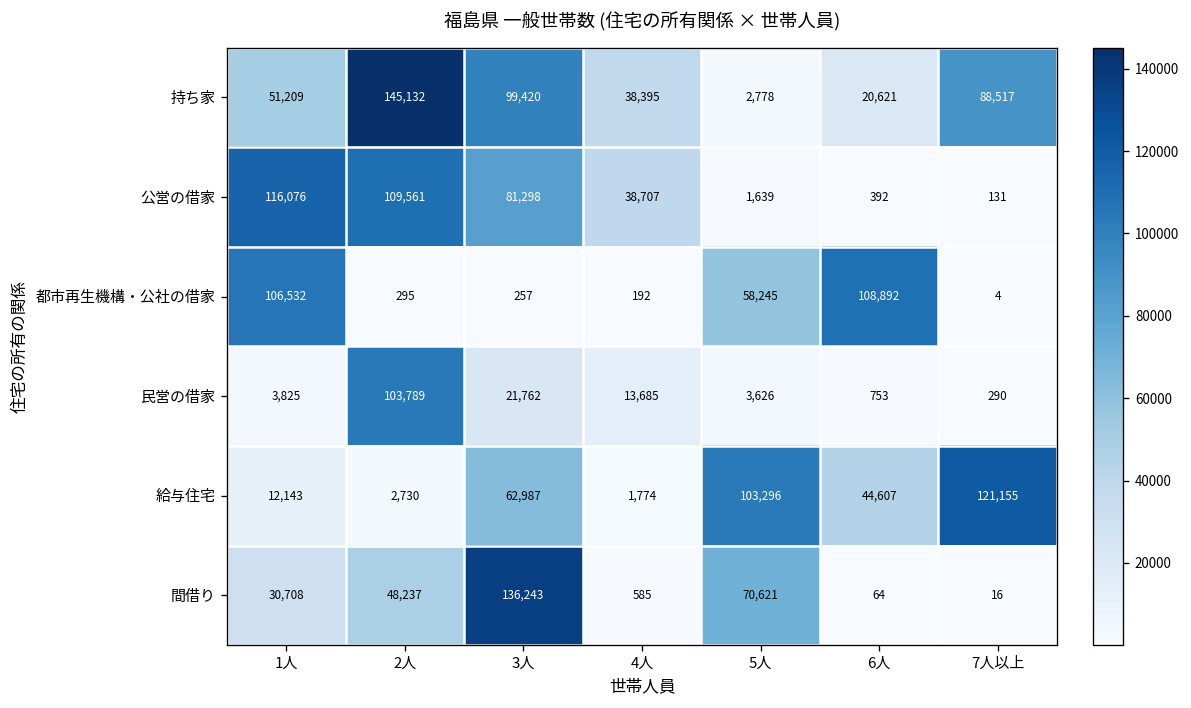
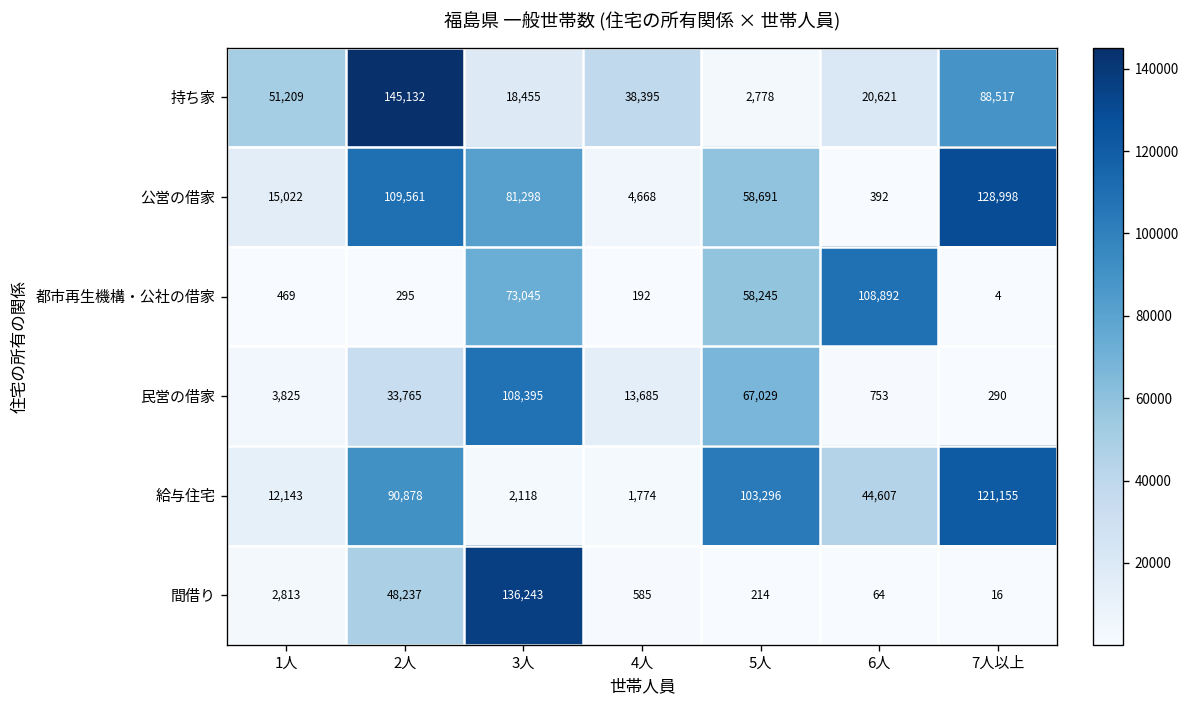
持ち家, 3人: 99,420 -> 18,455
公営の借家, 1人: 116,076 -> 15,022
公営の借家, 4人: 38,707 -> 4,668
公営の借家, 5人: 1,639 -> 58,691
公営の借家, 7人以上: 131 -> 128,998
都市再生機構・公社の借家, 1人: 106,532 -> 469
都市再生機構・公社の借家, 3人: 257 -> 73,045
民営の借家, 2人: 103,789 -> 33,765
民営の借家, 3人: 21,762 -> 108,395
民営の借家, 5人: 3,626 -> 67,029
給与住宅, 2人: 2,730 -> 90,878
給与住宅, 3人: 62,987 -> 2,118
間借り, 1人: 30,708 -> 2,813
間借り, 5人: 70,621 -> 214
